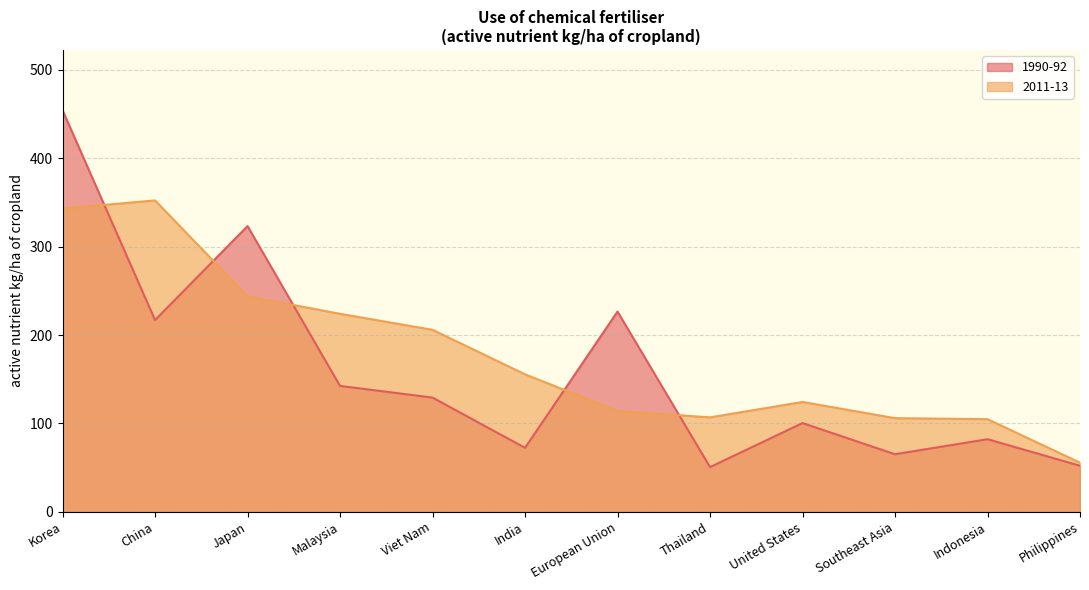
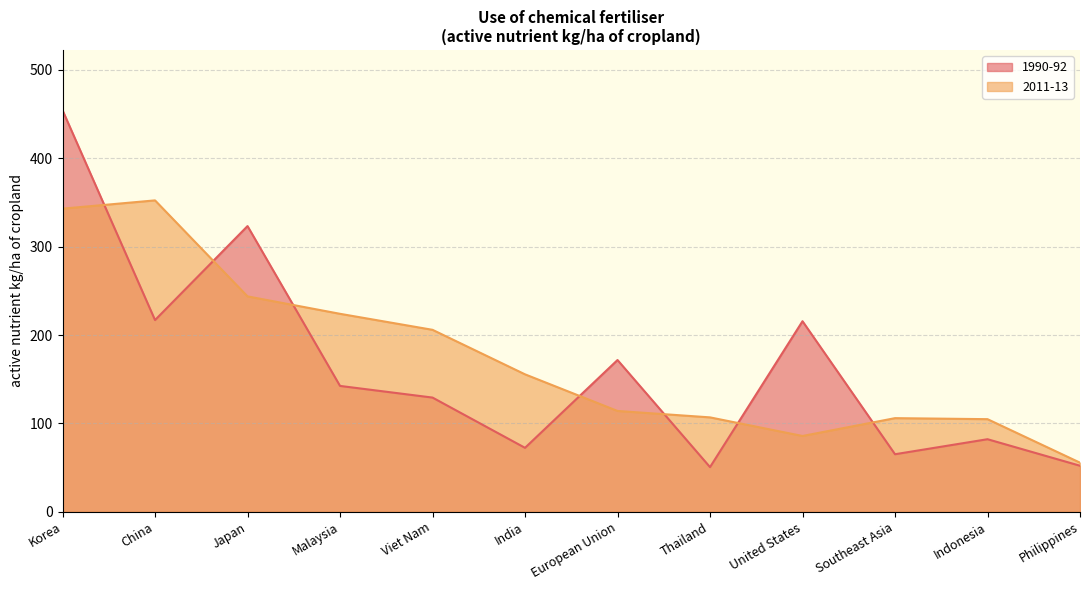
1990-92, European Union: 230 -> 170
1990-92, United States: 100 -> 220
2011-13, United States: 120 -> 90
